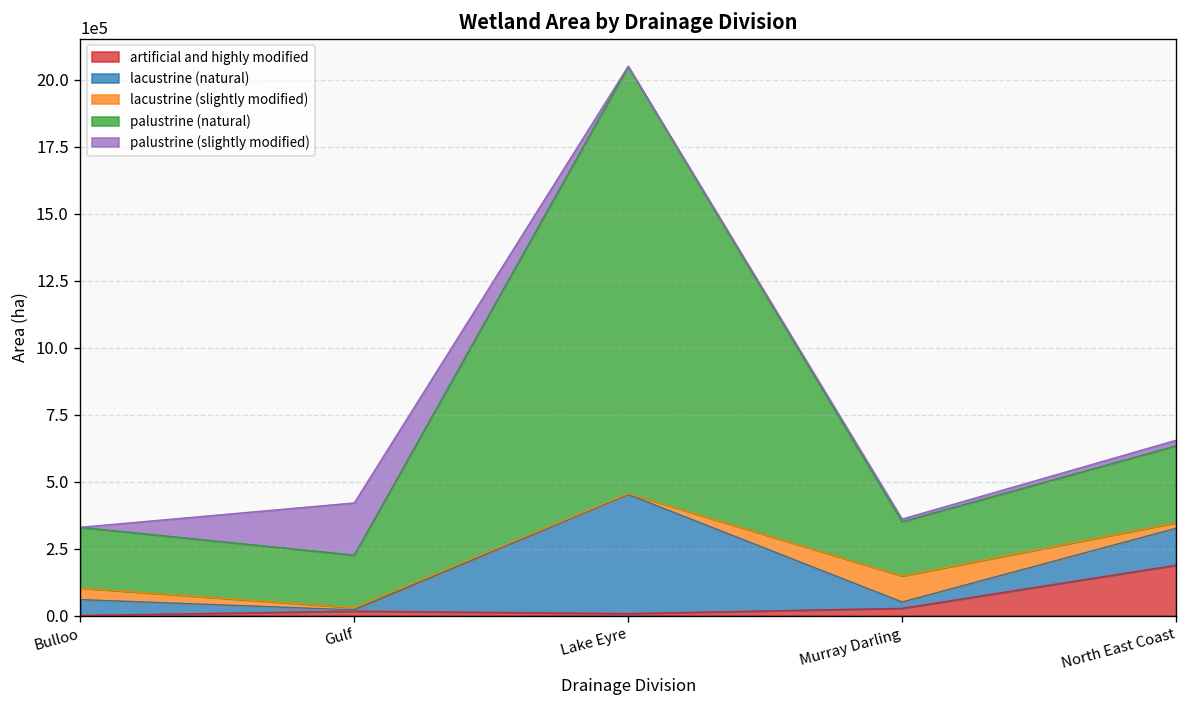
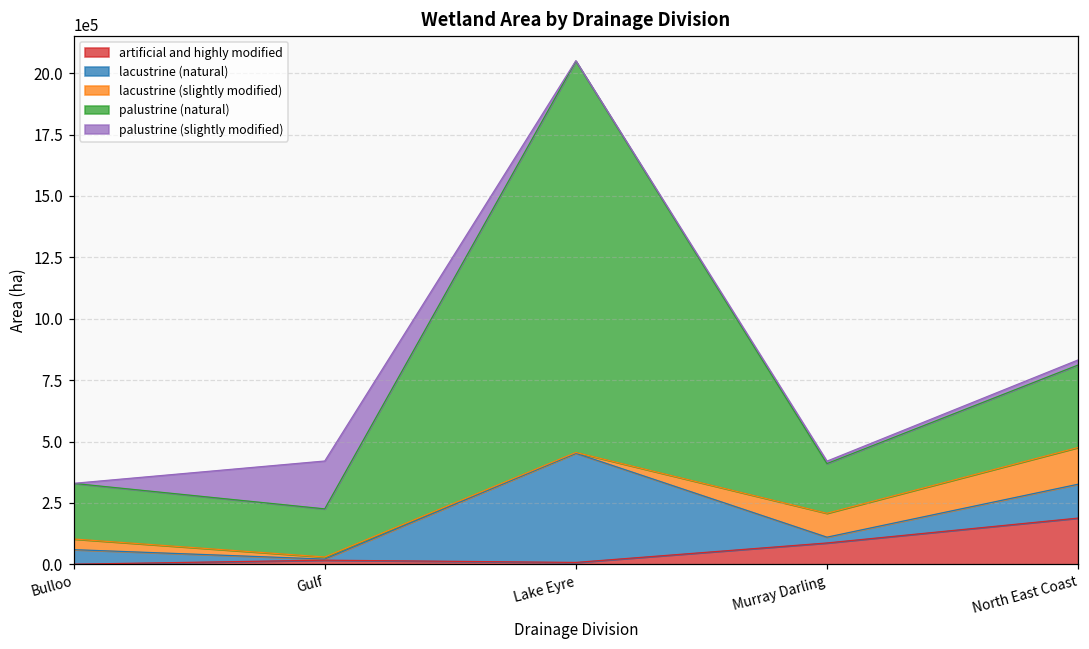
artificial and highly modified, Murray Darling: 30000 -> 90000
lacustrine (slightly modified), North East Coast: 20000 -> 150000
palustrine (natural), North East Coast: 290000 -> 340000
